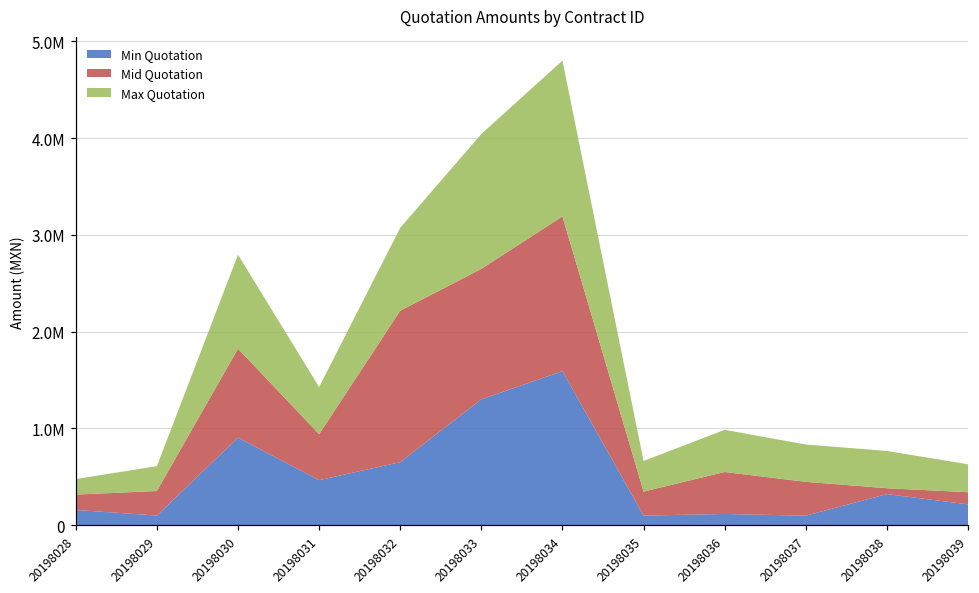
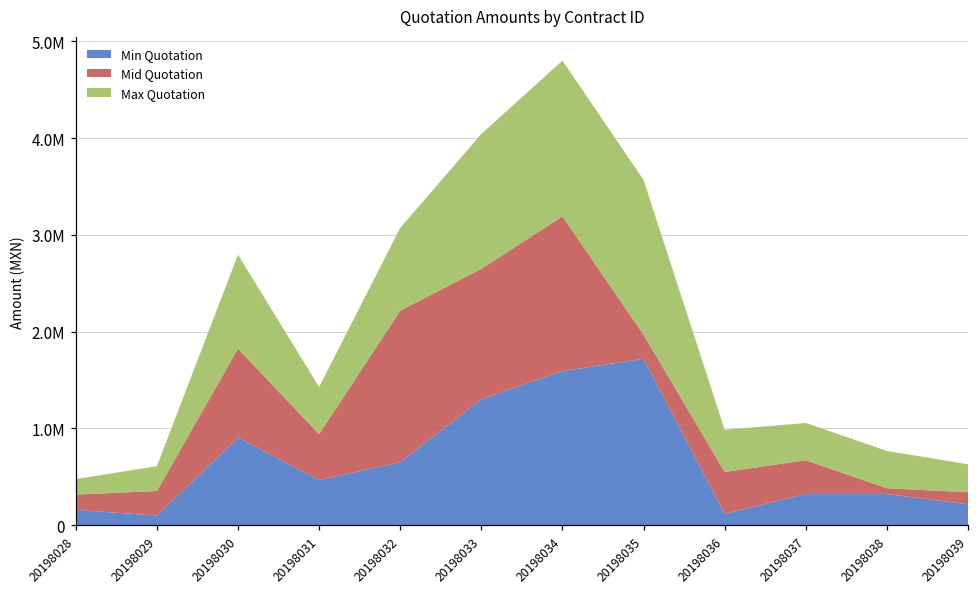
Min Quotation, 20198035: 100000 -> 1700000
Max Quotation, 20198035: 300000 -> 1600000
Min Quotation, 20198037: 100000 -> 300000
